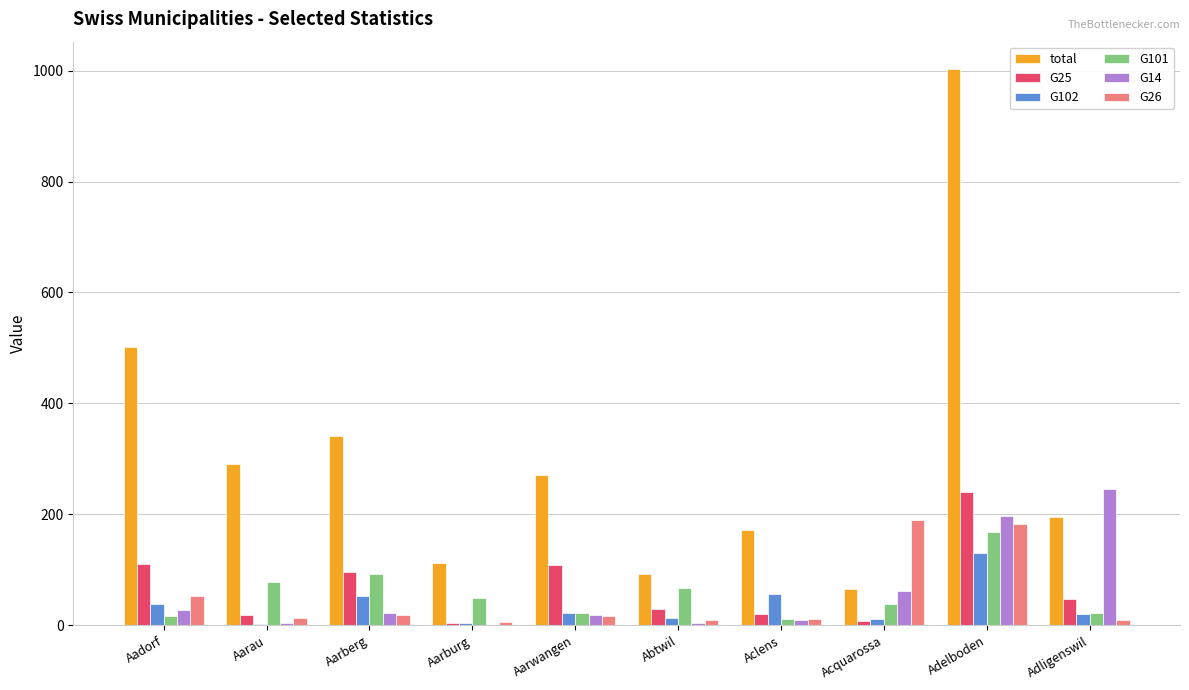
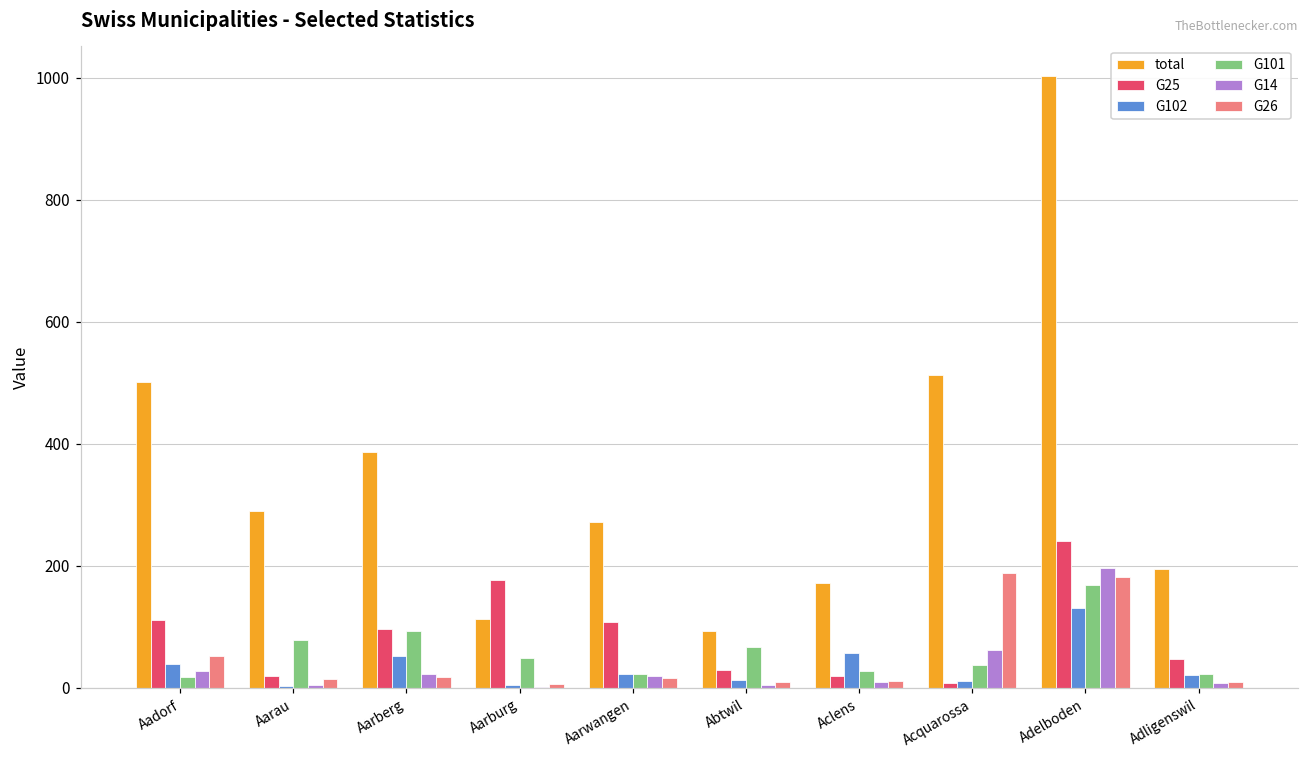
total, Aarberg: 340 -> 390
G25, Aarburg: 10 -> 180
G101, Aclens: 10 -> 30
total, Acquarossa: 70 -> 510
G14, Adligenswil: 250 -> 10
